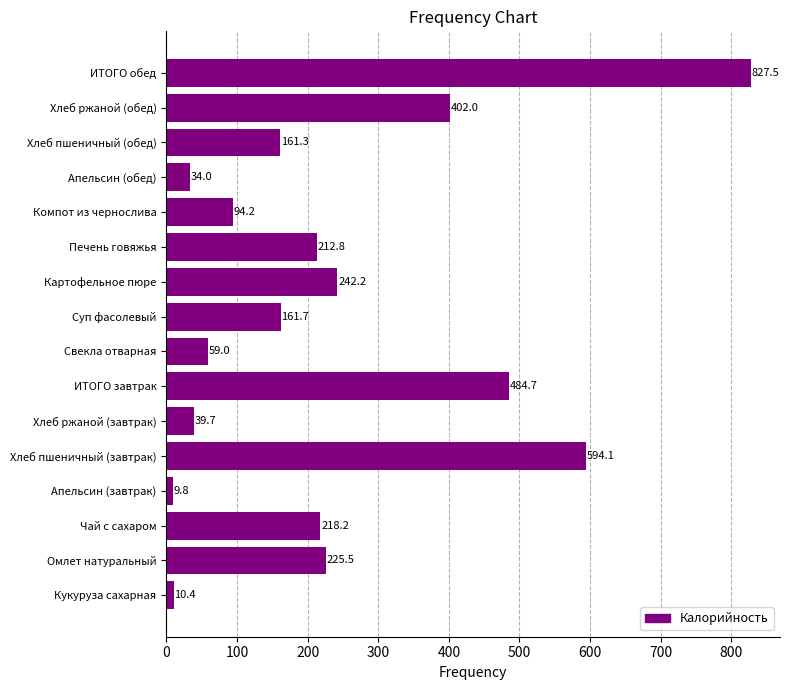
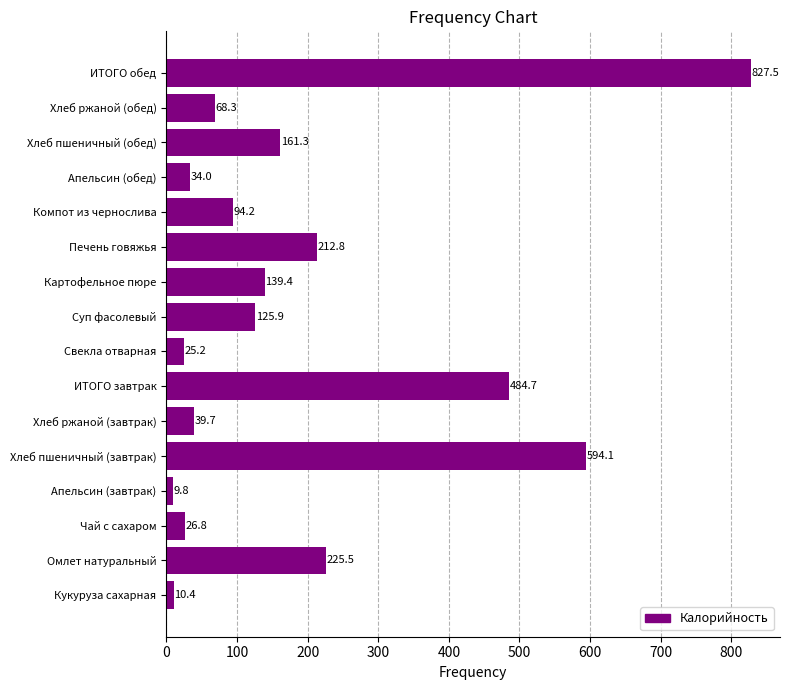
Хлеб ржаной (обед): 402.0 -> 68.3
Картофельное пюре: 242.2 -> 139.4
Суп фасолевый: 161.7 -> 125.9
Свекла отварная: 59.0 -> 25.2
Чай с сахаром: 218.2 -> 26.8
